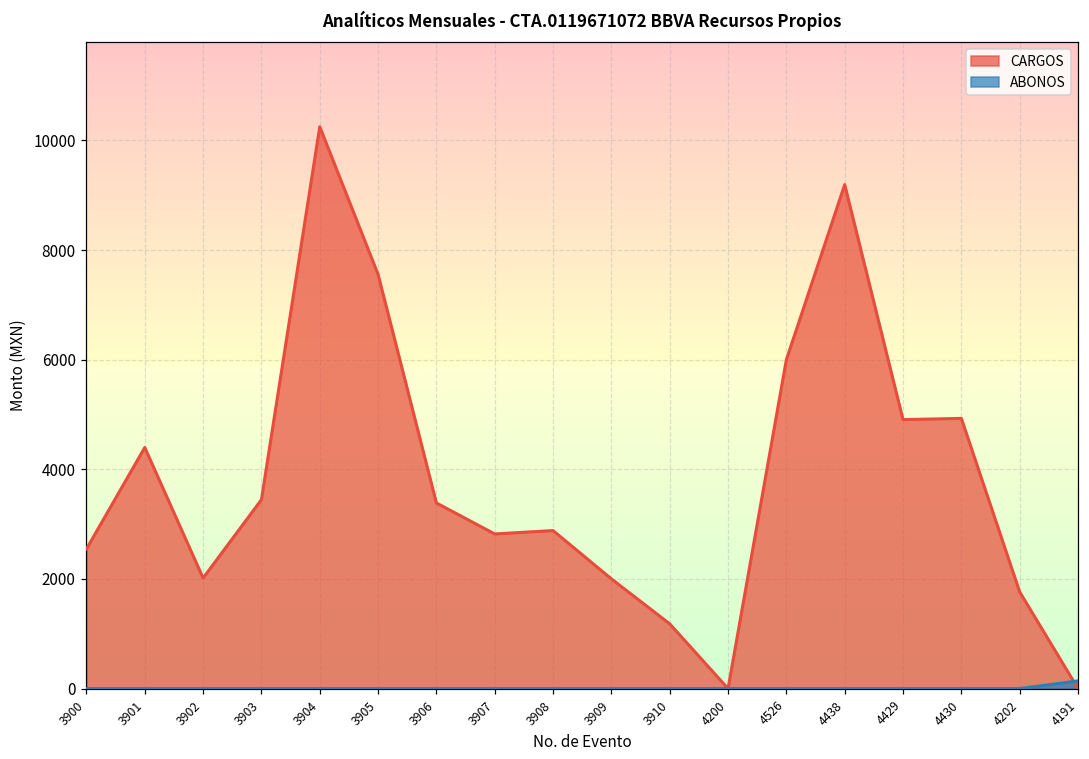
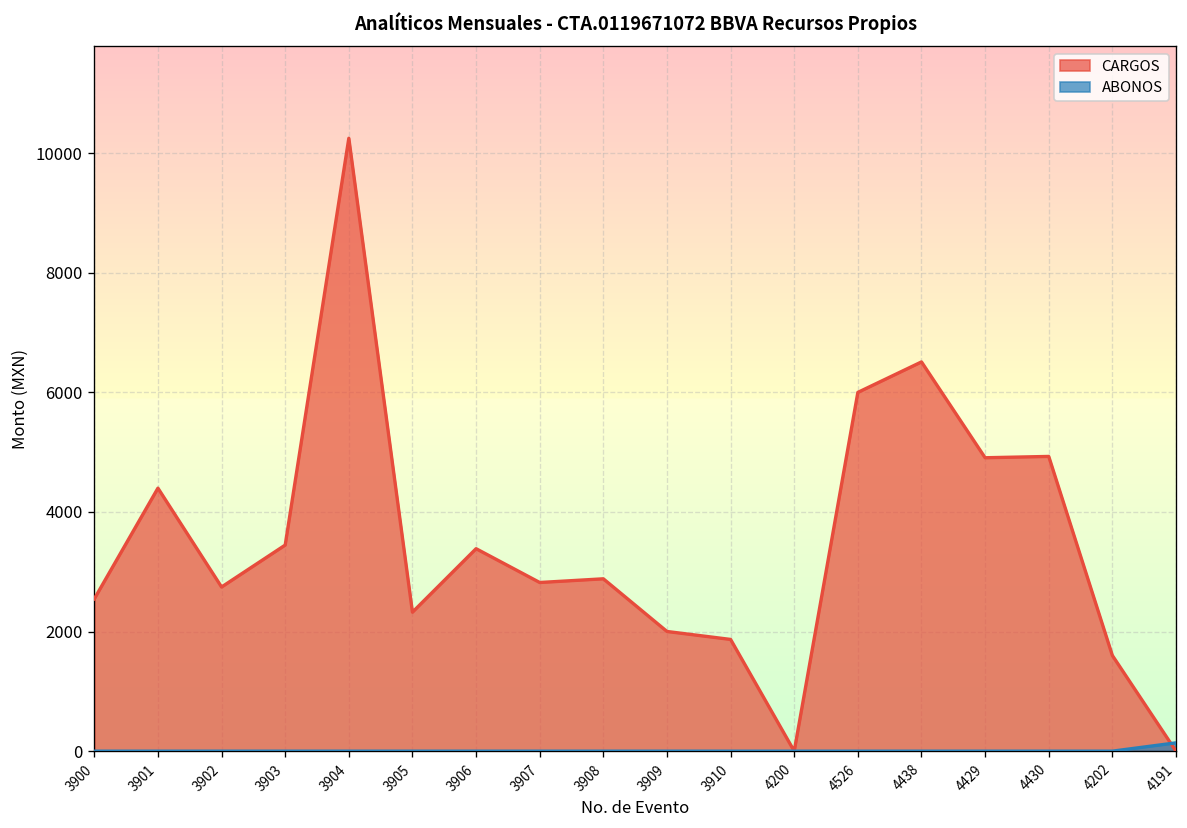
CARGOS, 3902: 2000 -> 2700
CARGOS, 3905: 7600 -> 2300
CARGOS, 3910: 1200 -> 1900
CARGOS, 4438: 9200 -> 6500
CARGOS, 4202: 1800 -> 1600
